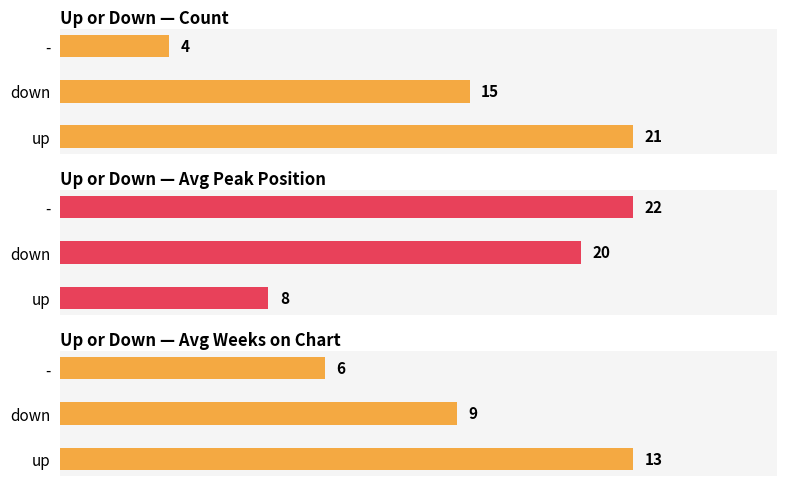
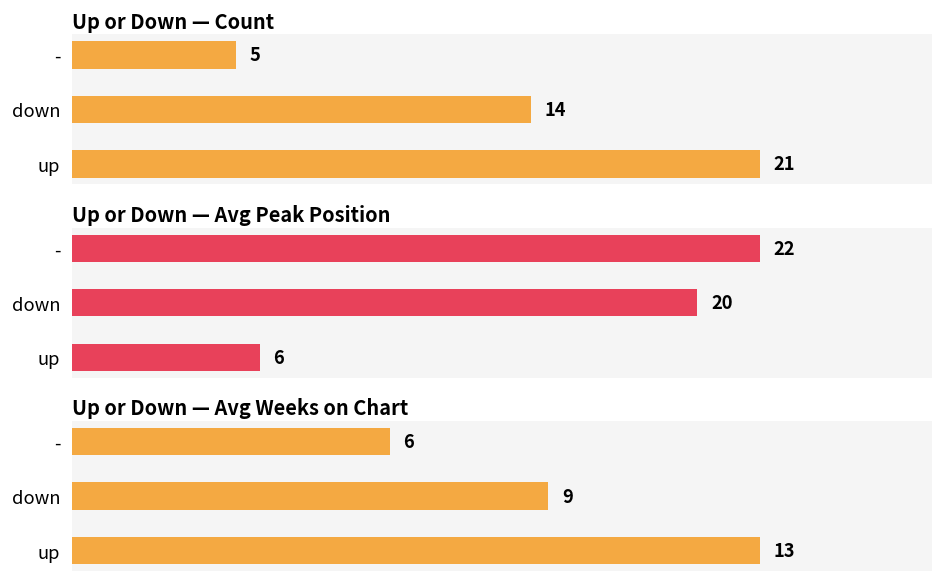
Up or Down — Count, -: 4 -> 5
Up or Down — Count, down: 15 -> 14
Up or Down — Avg Peak Position, up: 8 -> 6
